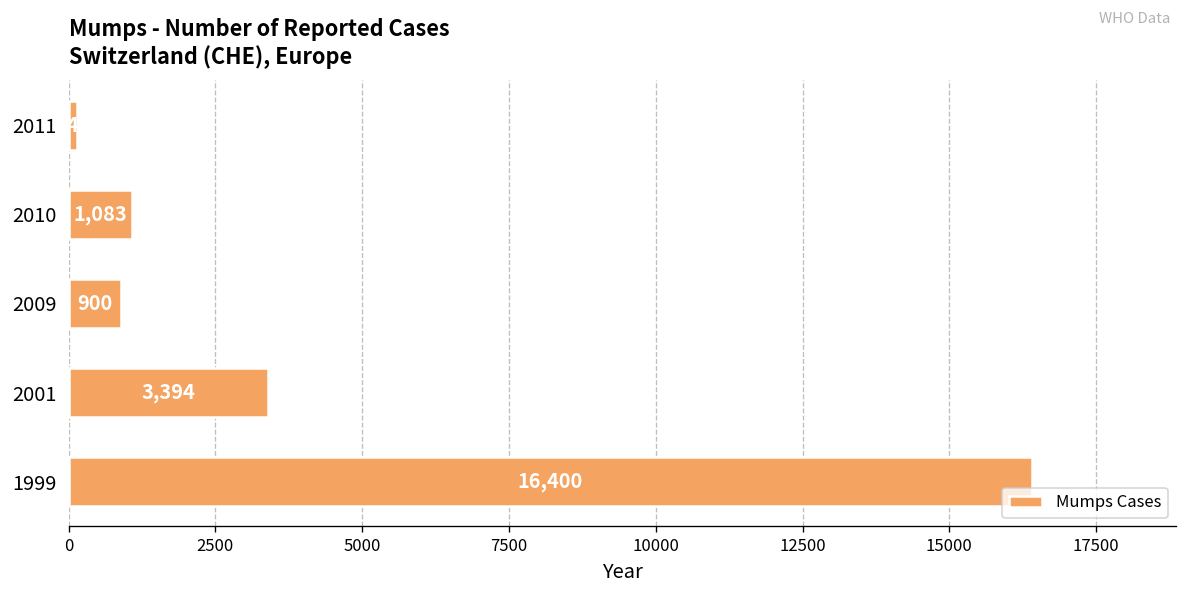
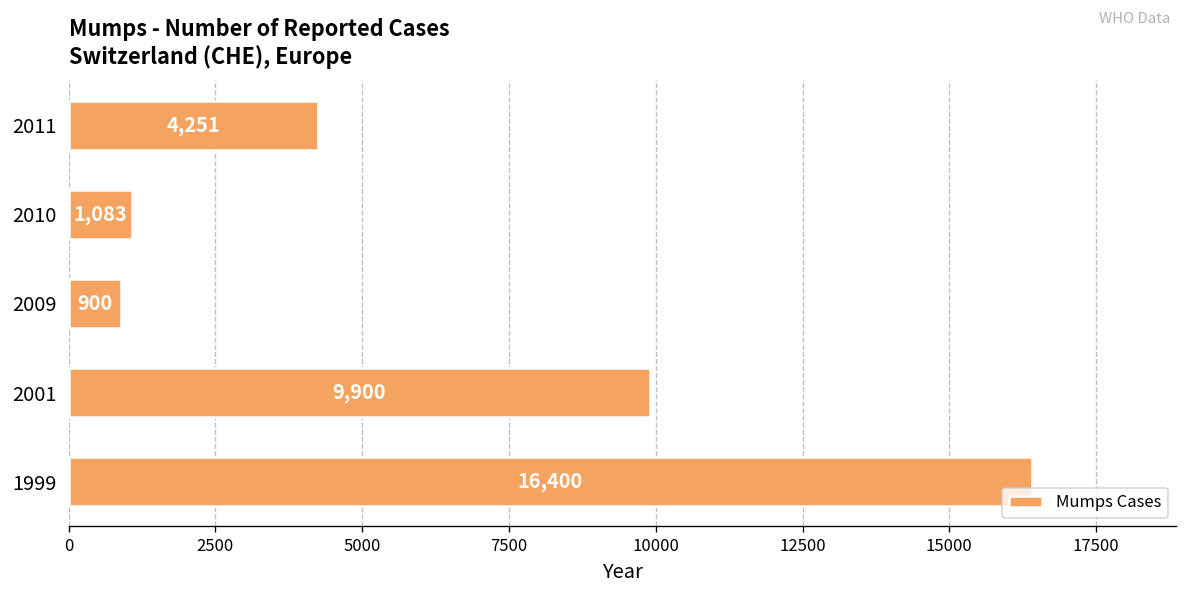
2011: 100 -> 4300
2001: 3,394 -> 9,900
